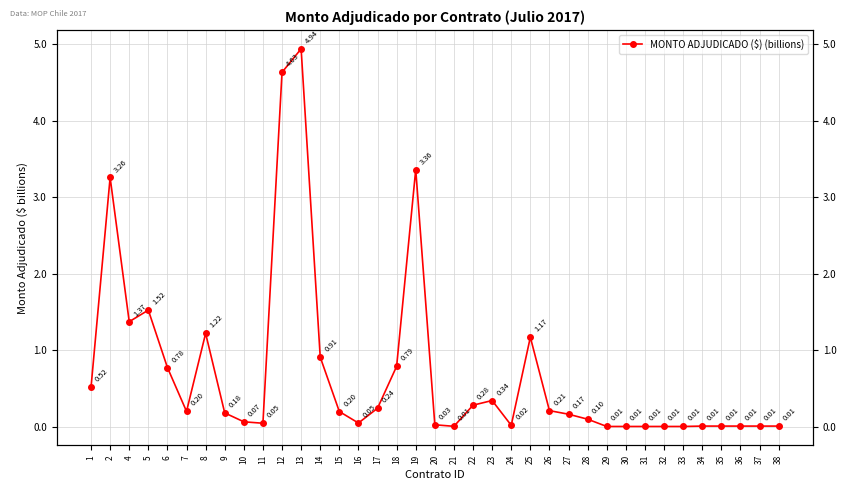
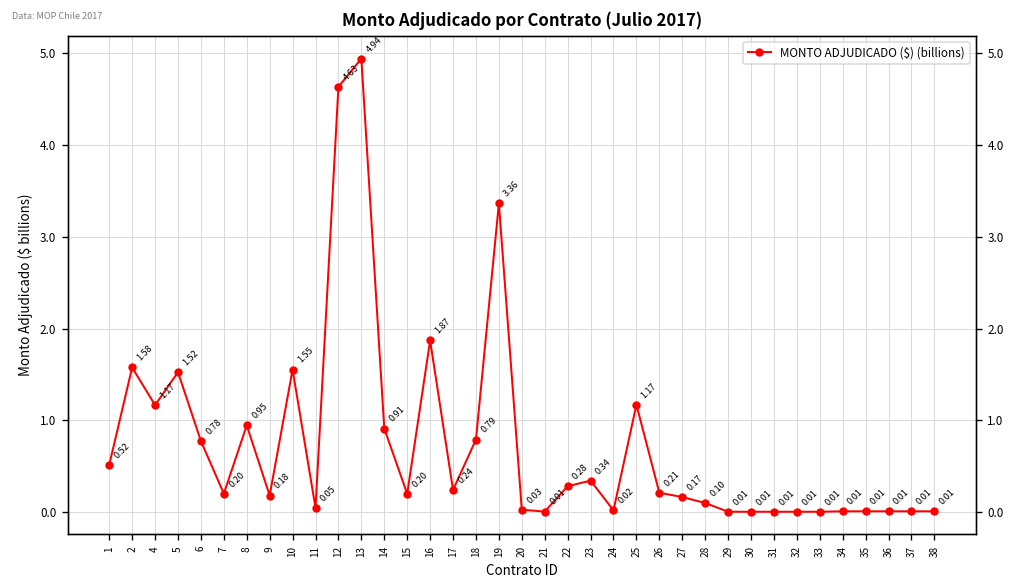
2: 3.26 -> 1.58
4: 1.37 -> 1.17
8: 1.22 -> 0.95
10: 0.07 -> 1.55
16: 0.05 -> 1.87
